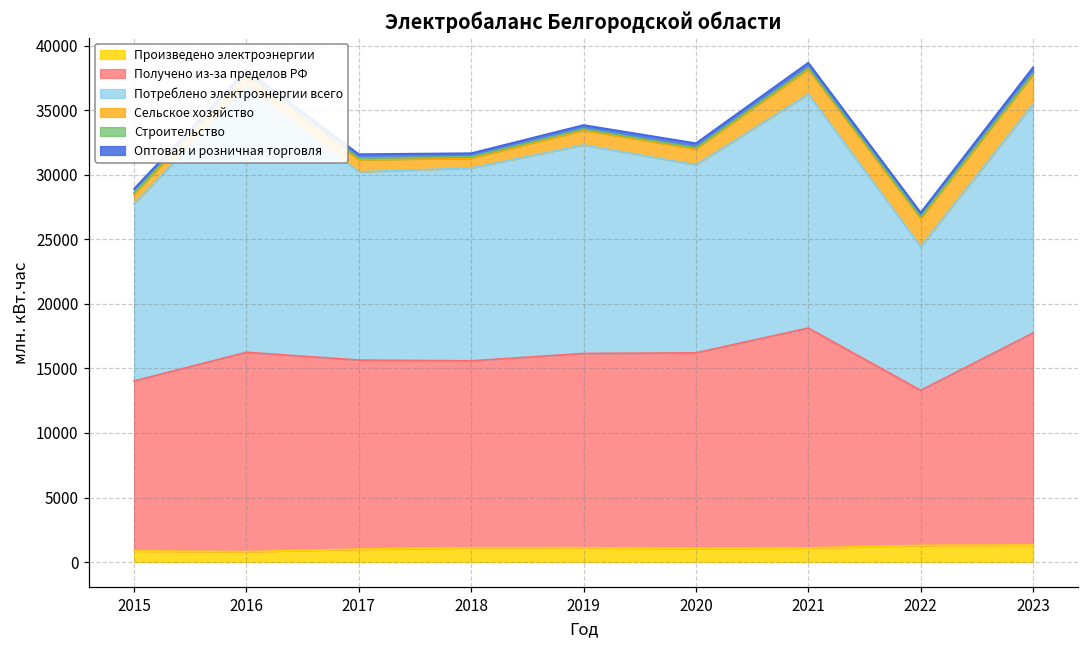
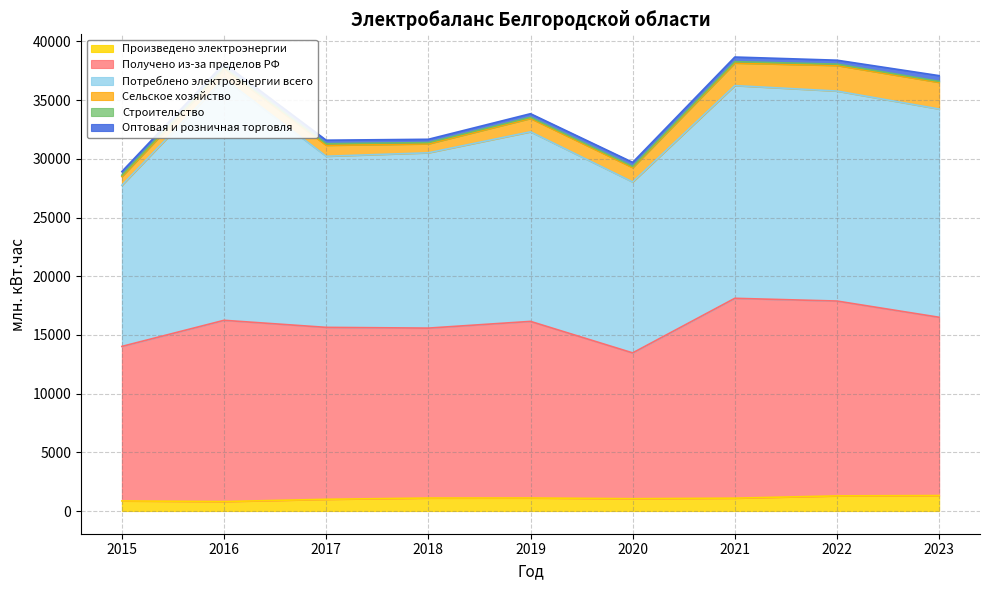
Получено из-за пределов РФ, 2020: 15200 -> 12400
Получено из-за пределов РФ, 2022: 12000 -> 16600
Потреблено электроэнергии всего, 2022: 11100 -> 17900
Получено из-за пределов РФ, 2023: 16400 -> 15200
